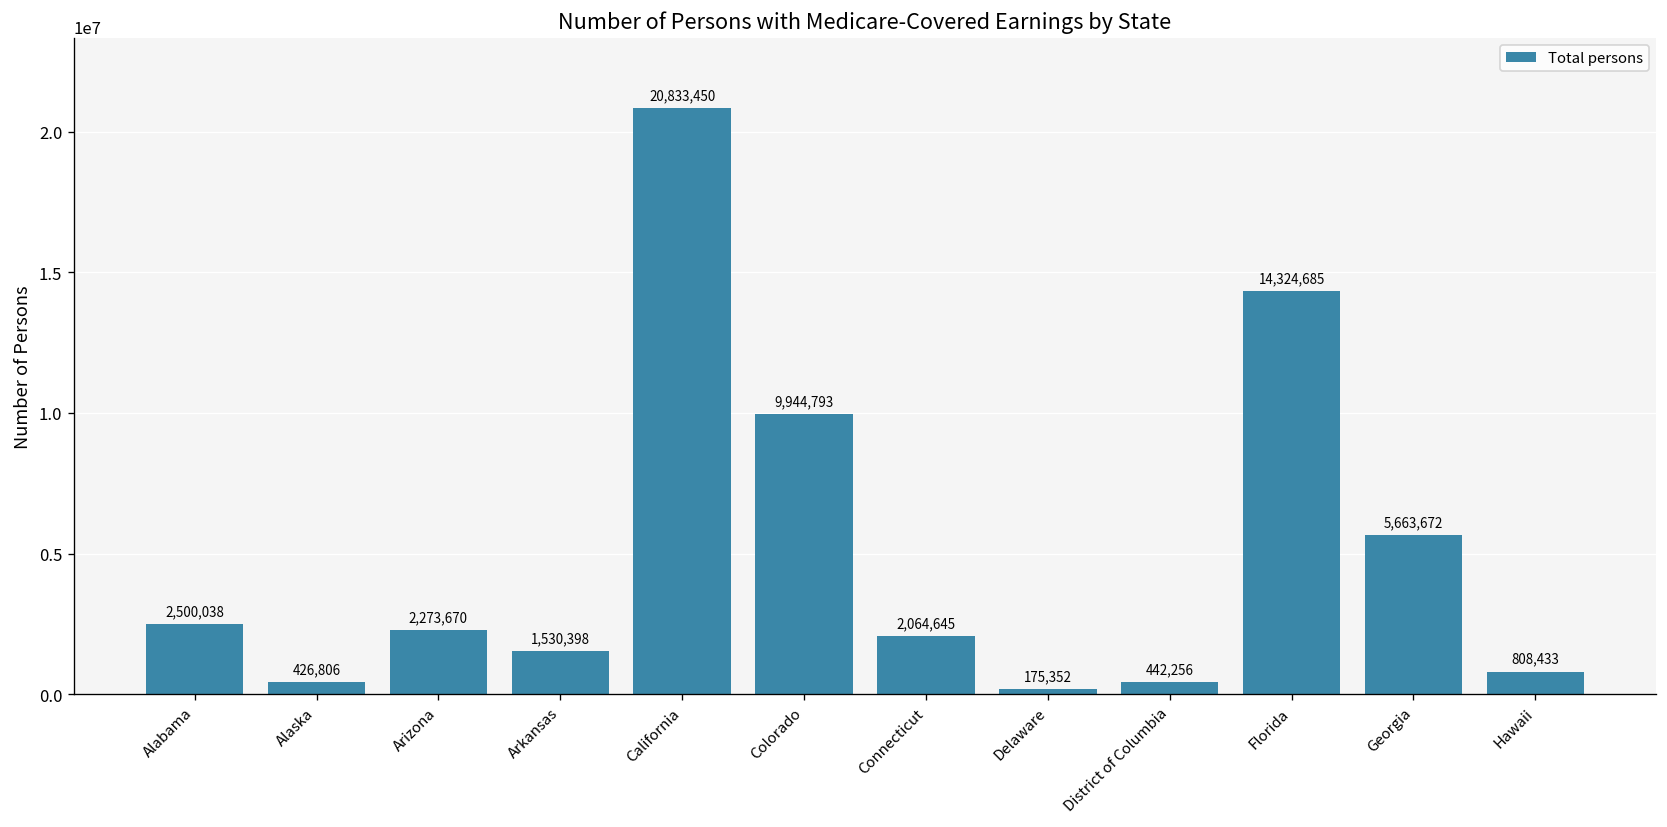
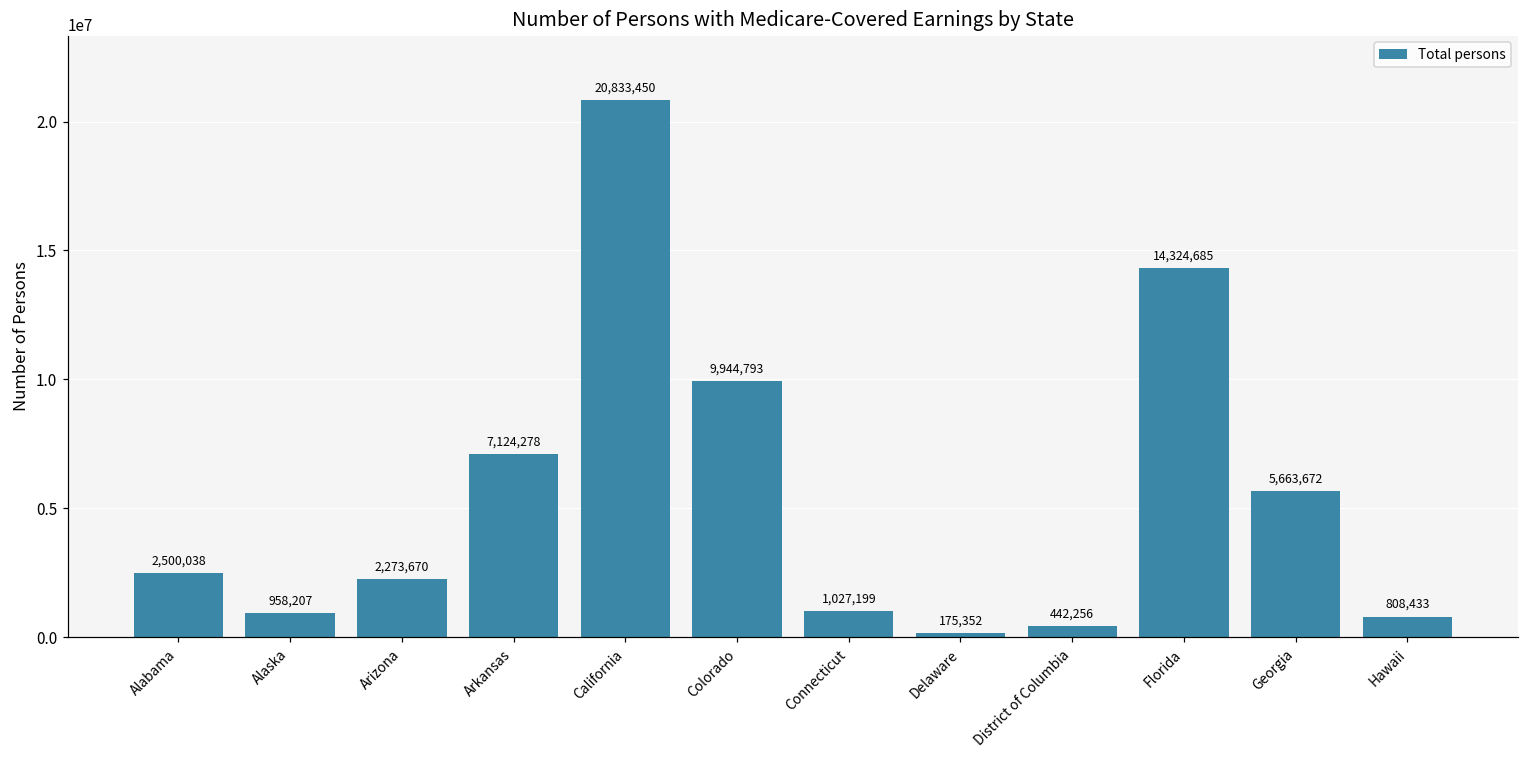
Alaska: 426,806 -> 958,207
Arkansas: 1,530,398 -> 7,124,278
Connecticut: 2,064,645 -> 1,027,199
